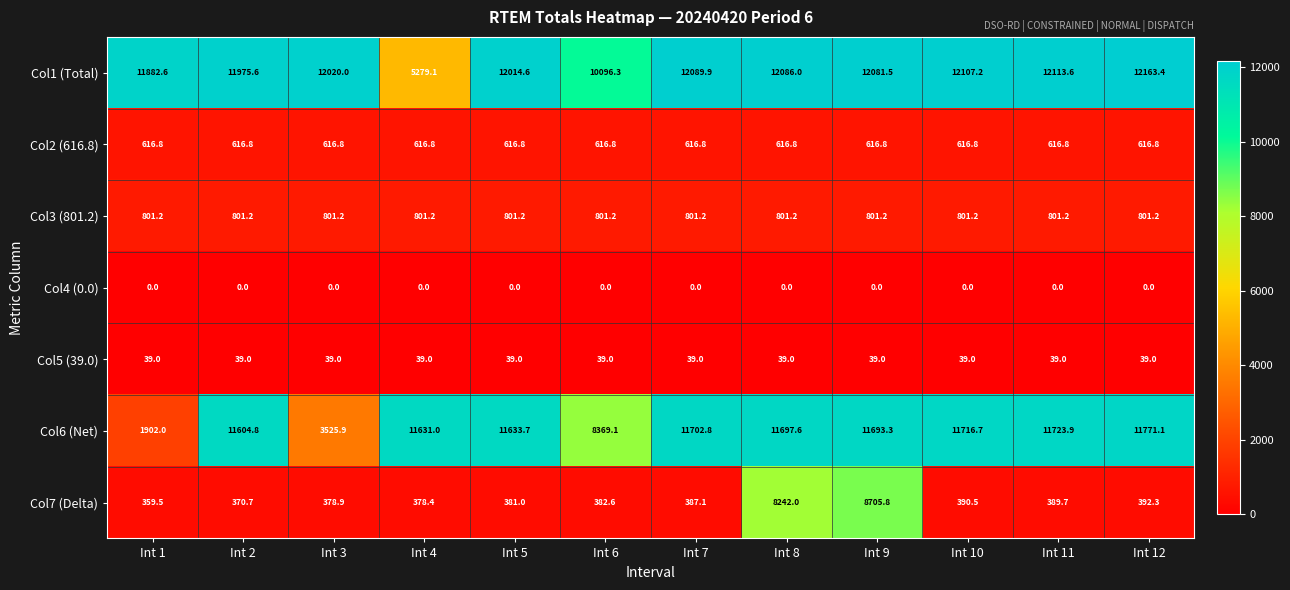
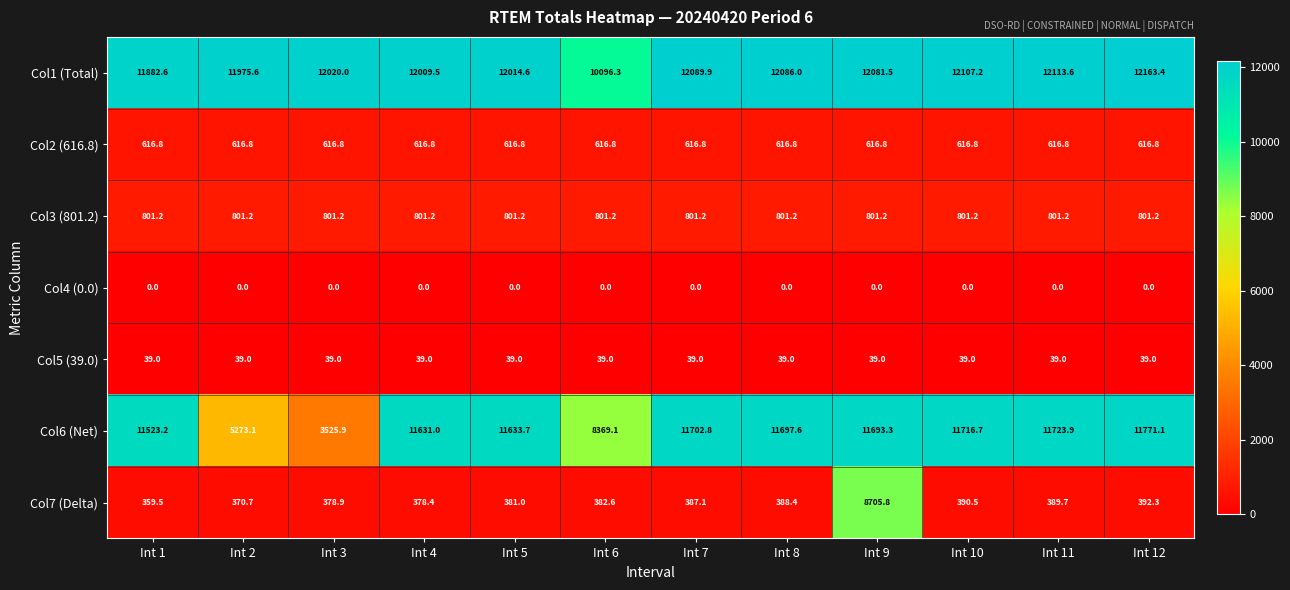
Col1 (Total), Int 4: 5279.1 -> 12009.5
Col6 (Net), Int 1: 1902.0 -> 11523.2
Col6 (Net), Int 2: 11604.8 -> 5273.1
Col7 (Delta), Int 8: 8242.0 -> 388.4
